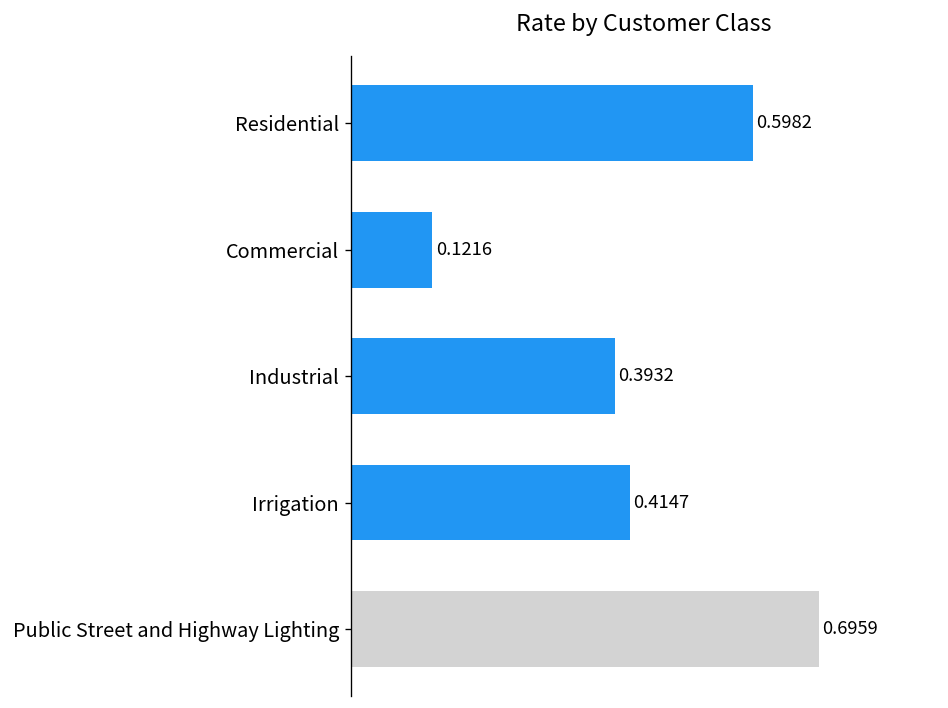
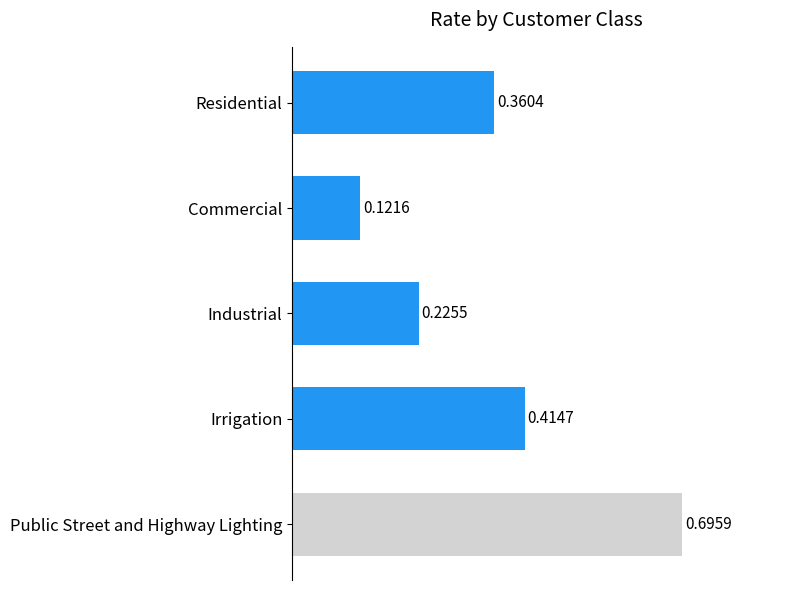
Residential: 0.5982 -> 0.3604
Industrial: 0.3932 -> 0.2255
